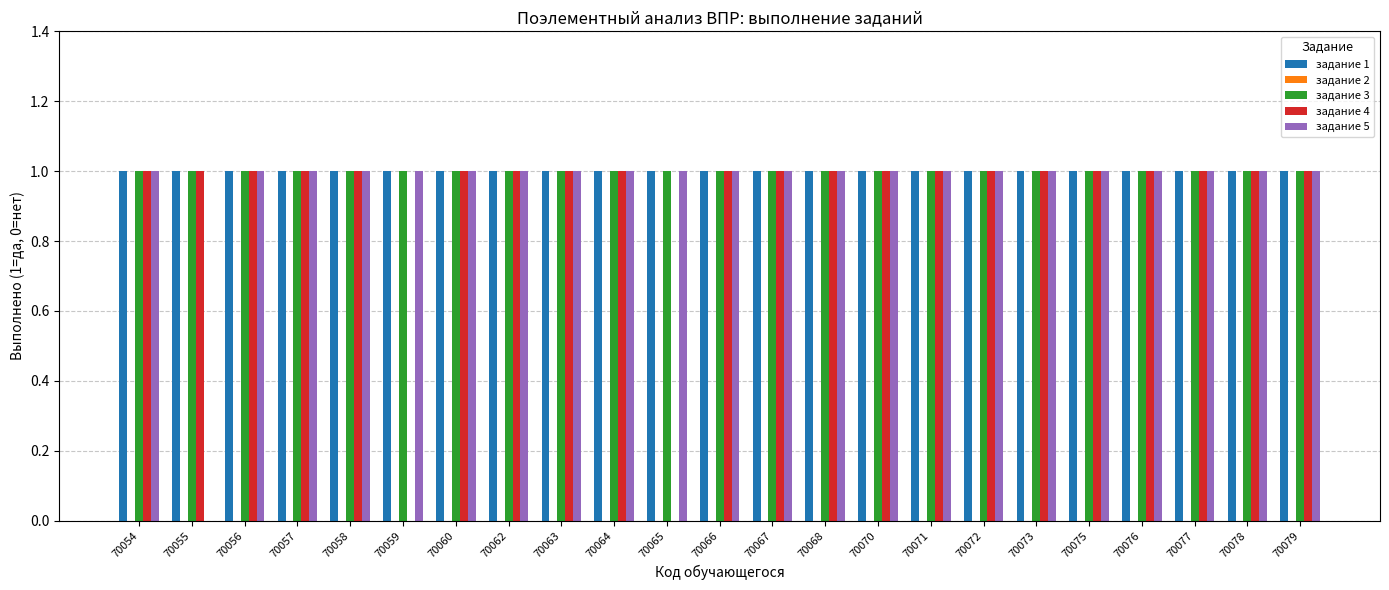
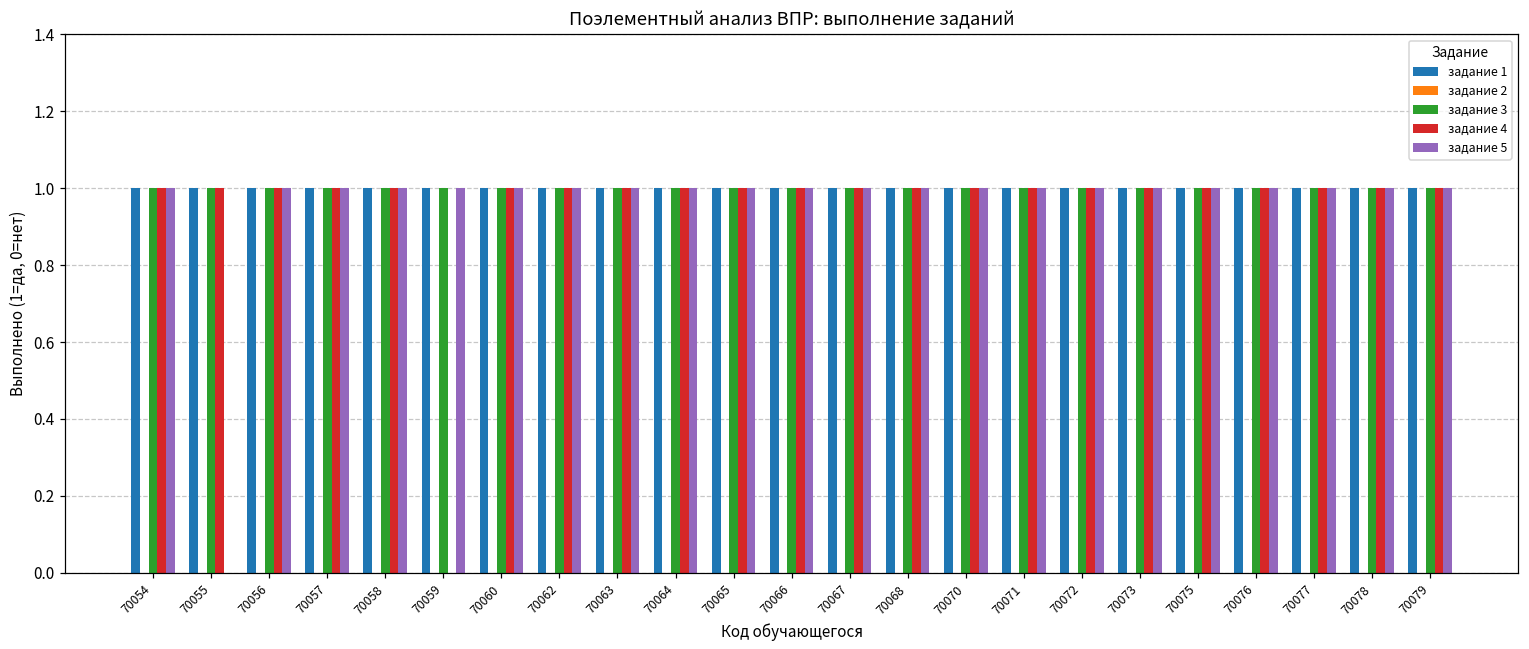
задание 4, 70065: 0 -> 1
